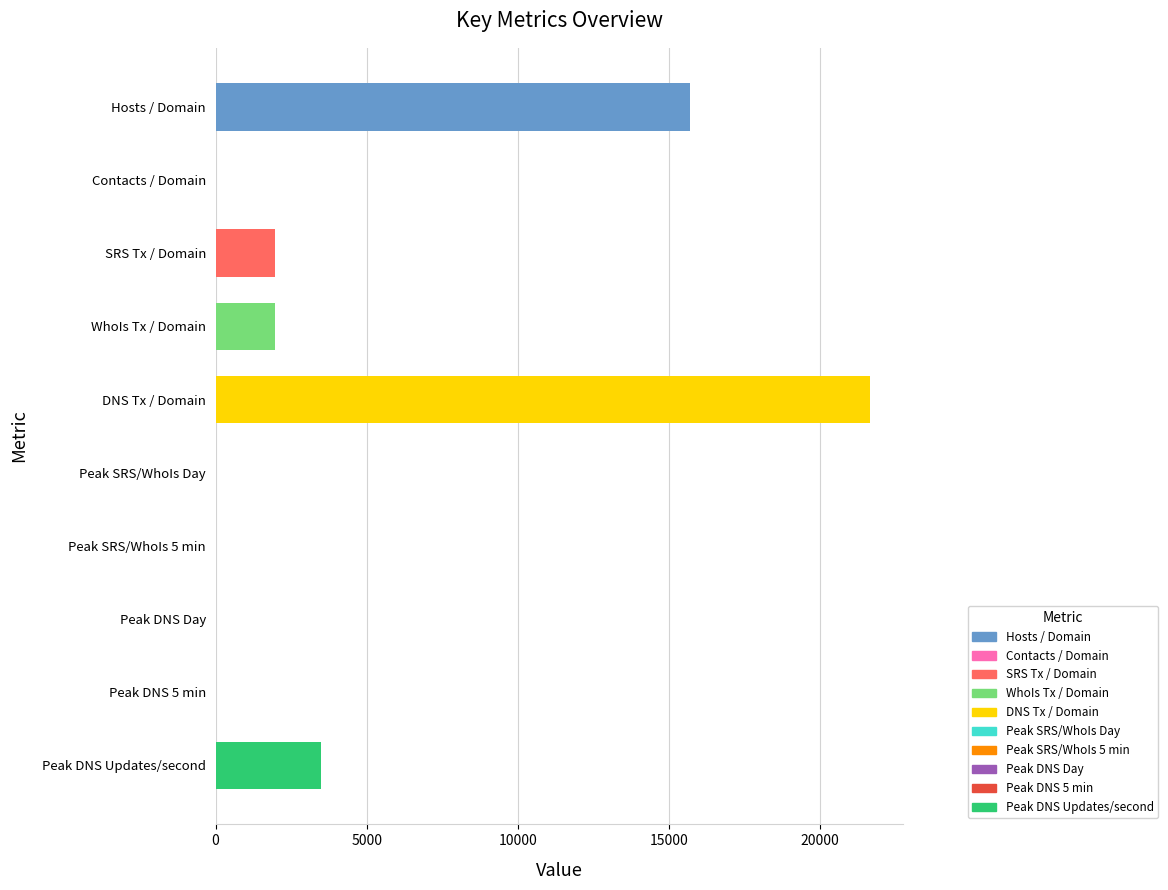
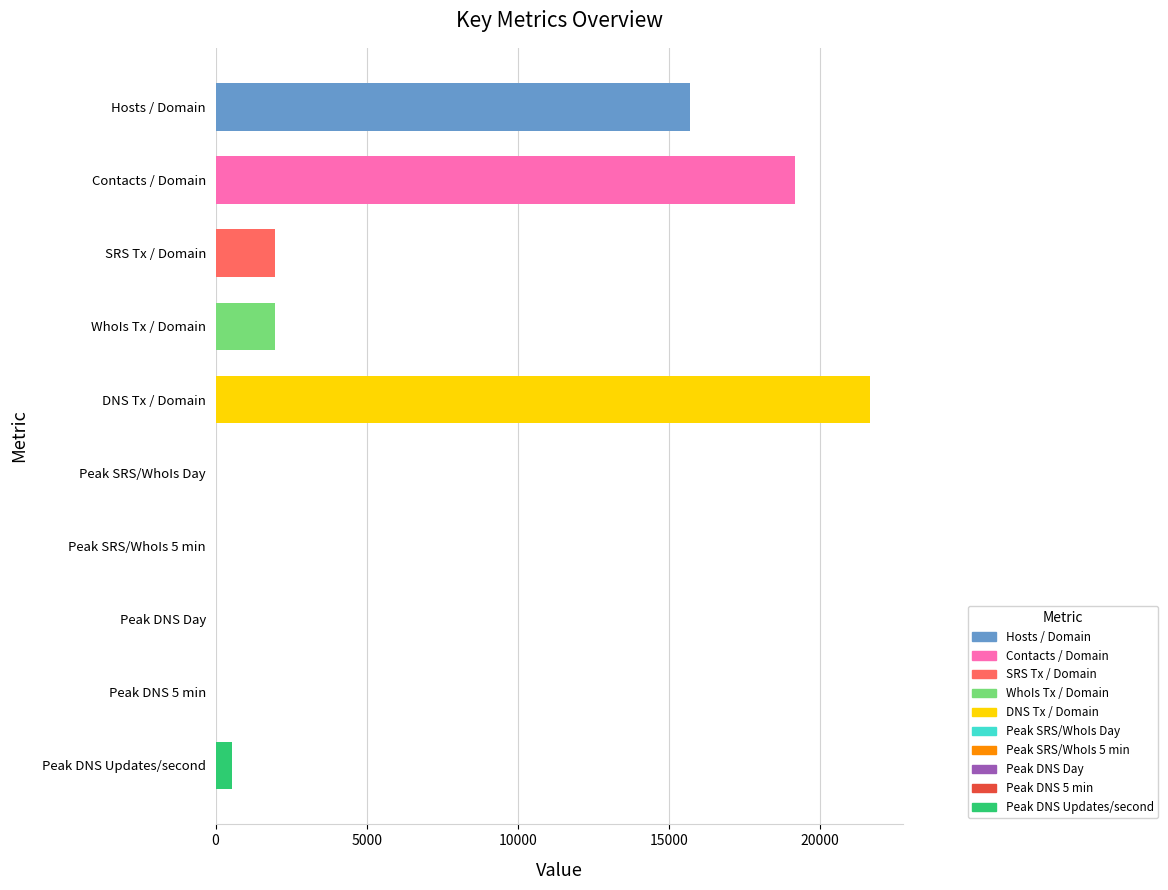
Contacts / Domain: 0 -> 19200
Peak DNS Updates/second: 3500 -> 500
